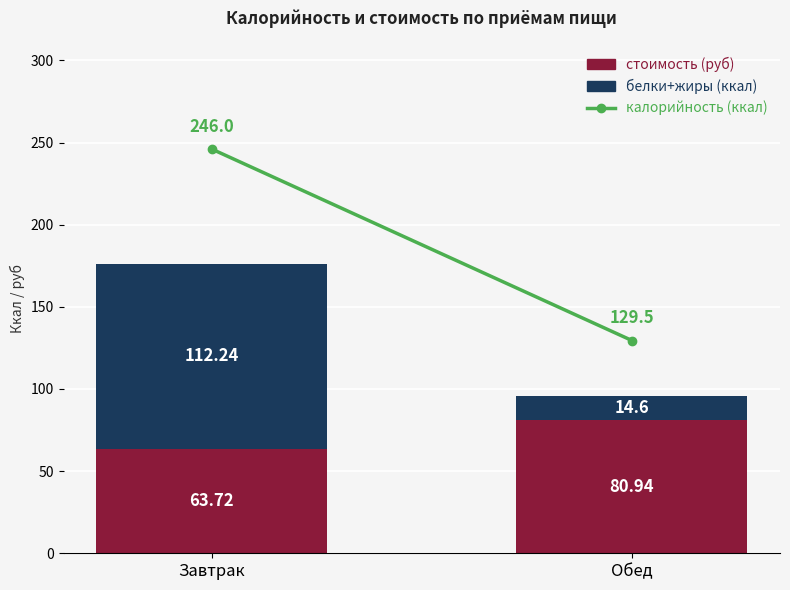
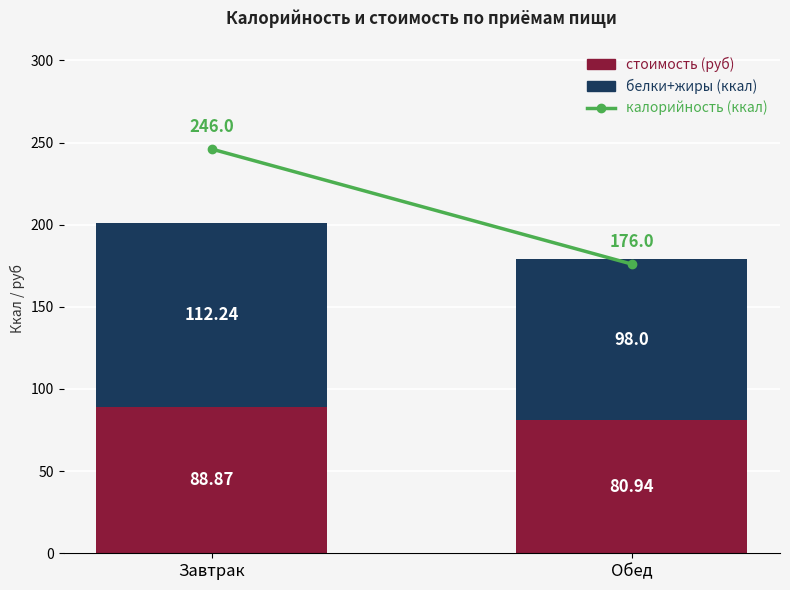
стоимость (руб), Завтрак: 63.72 -> 88.87
калорийность (ккал), Обед: 129.5 -> 176.0
белки+жиры (ккал), Обед: 14.6 -> 98.0
